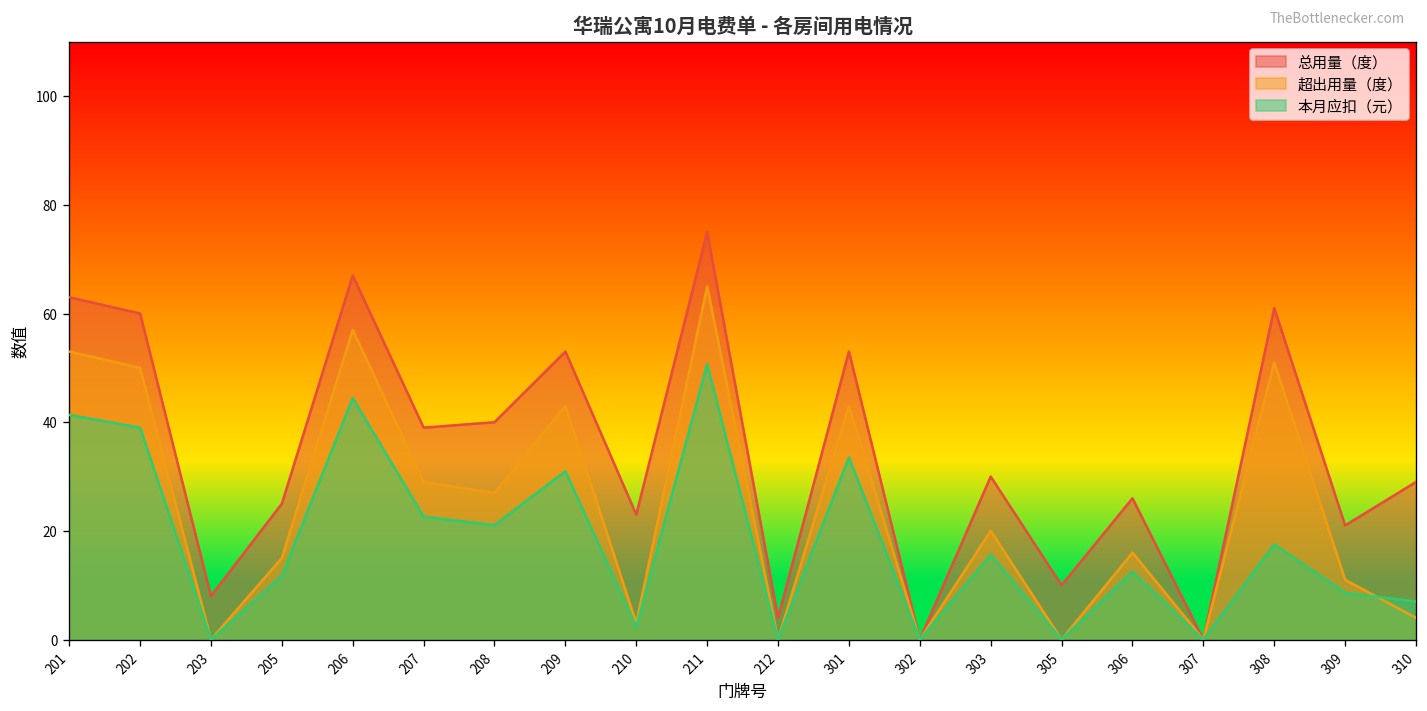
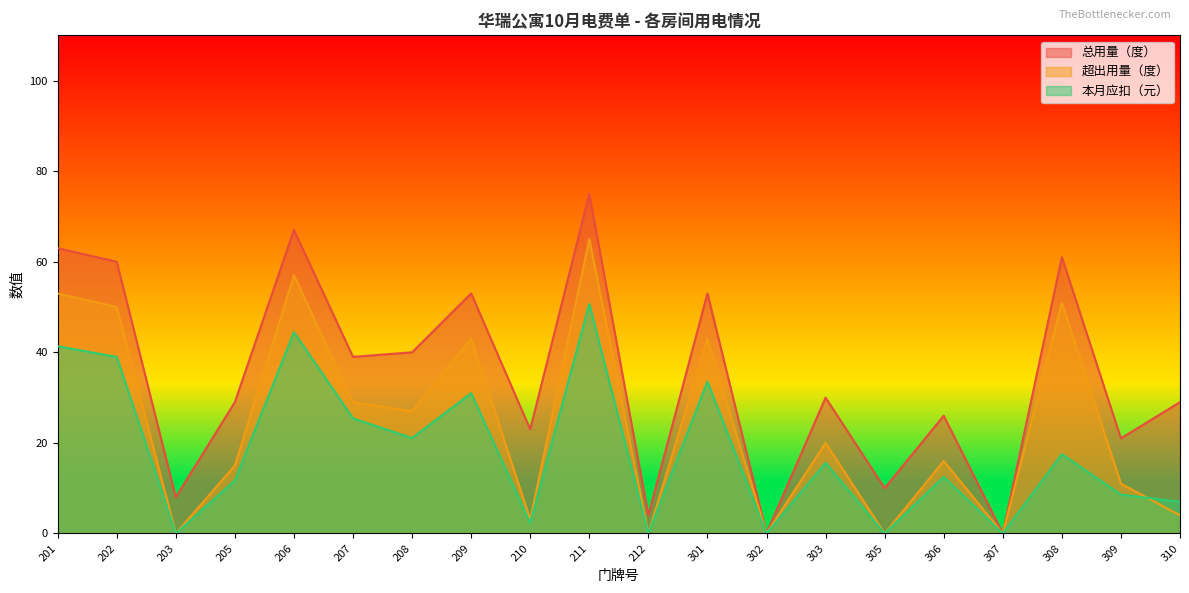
总用量（度）, 205: 25 -> 29
本月应扣（元）, 207: 23 -> 25
